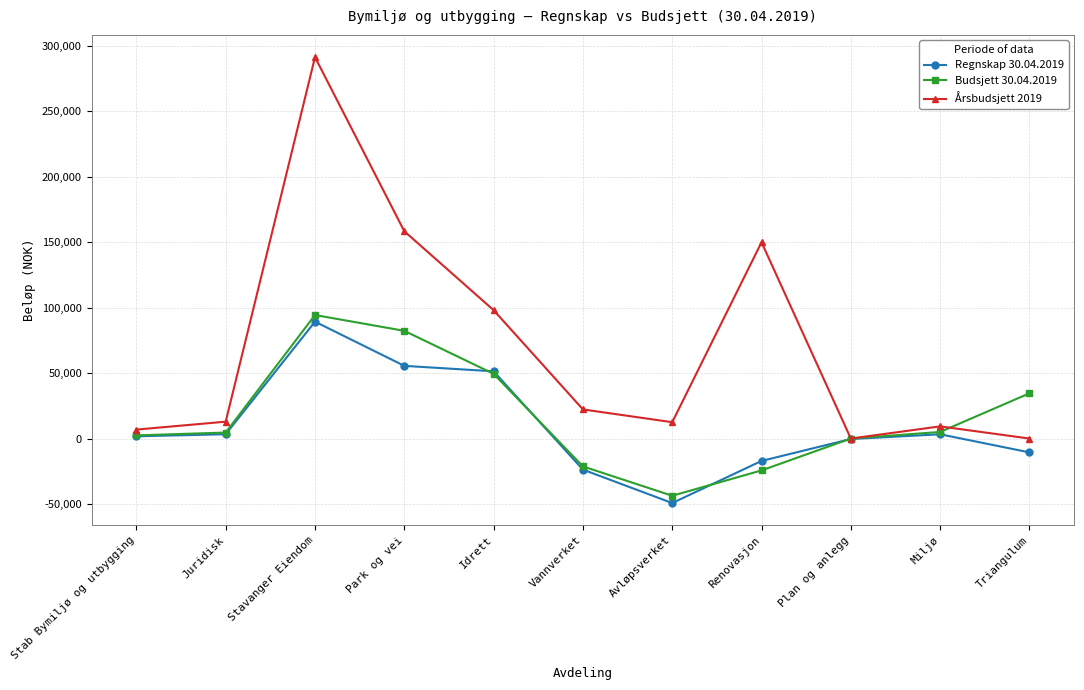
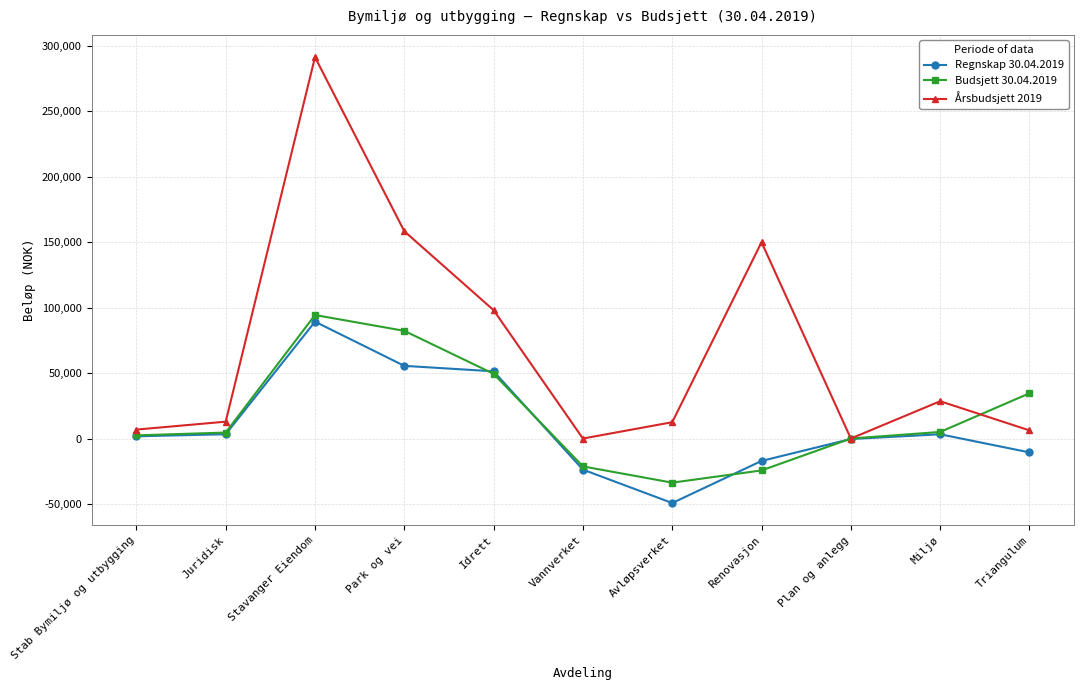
Årsbudsjett 2019, Vannverket: 22,000 -> 0
Budsjett 30.04.2019, Avløpsverket: -44,000 -> -34,000
Årsbudsjett 2019, Miljø: 9,000 -> 29,000
Årsbudsjett 2019, Triangulum: 0 -> 6,000
